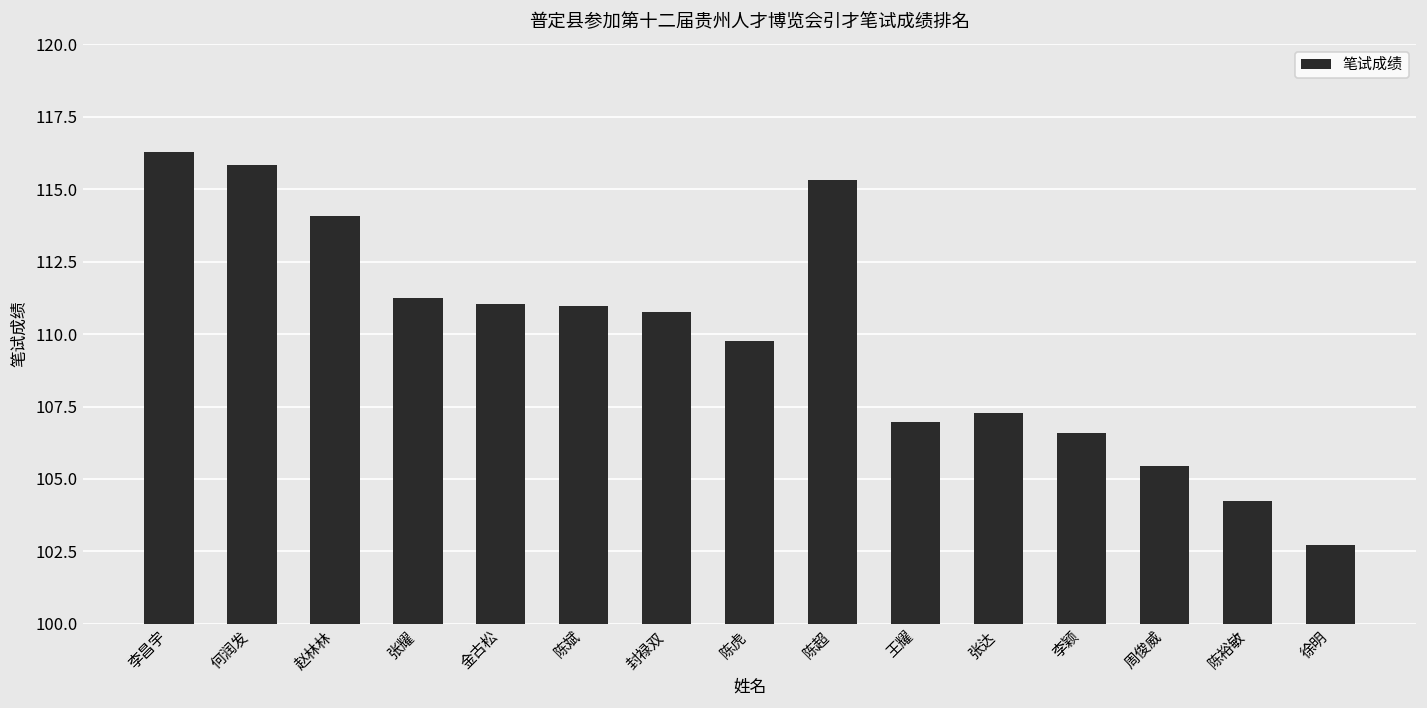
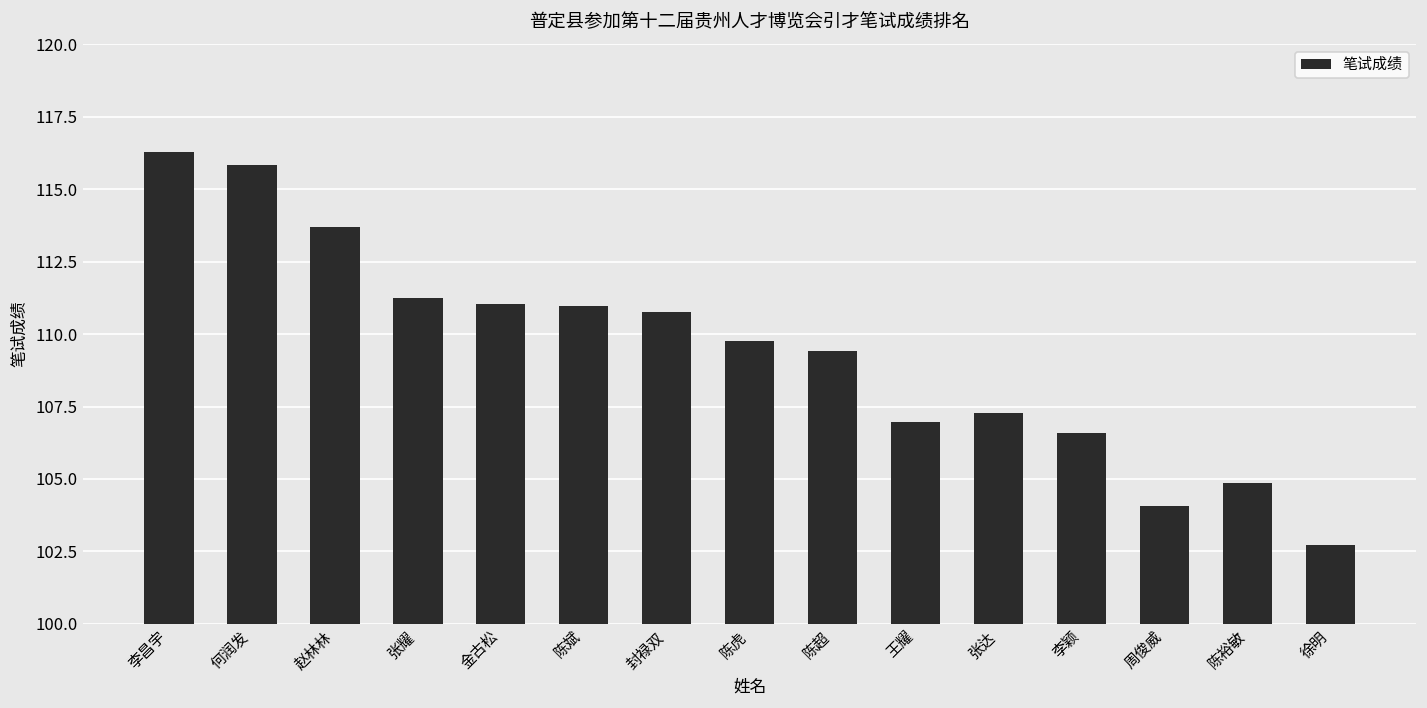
赵林林: 114.1 -> 113.7
陈超: 115.3 -> 109.4
周俊威: 105.4 -> 104.1
陈裕敏: 104.2 -> 104.9
